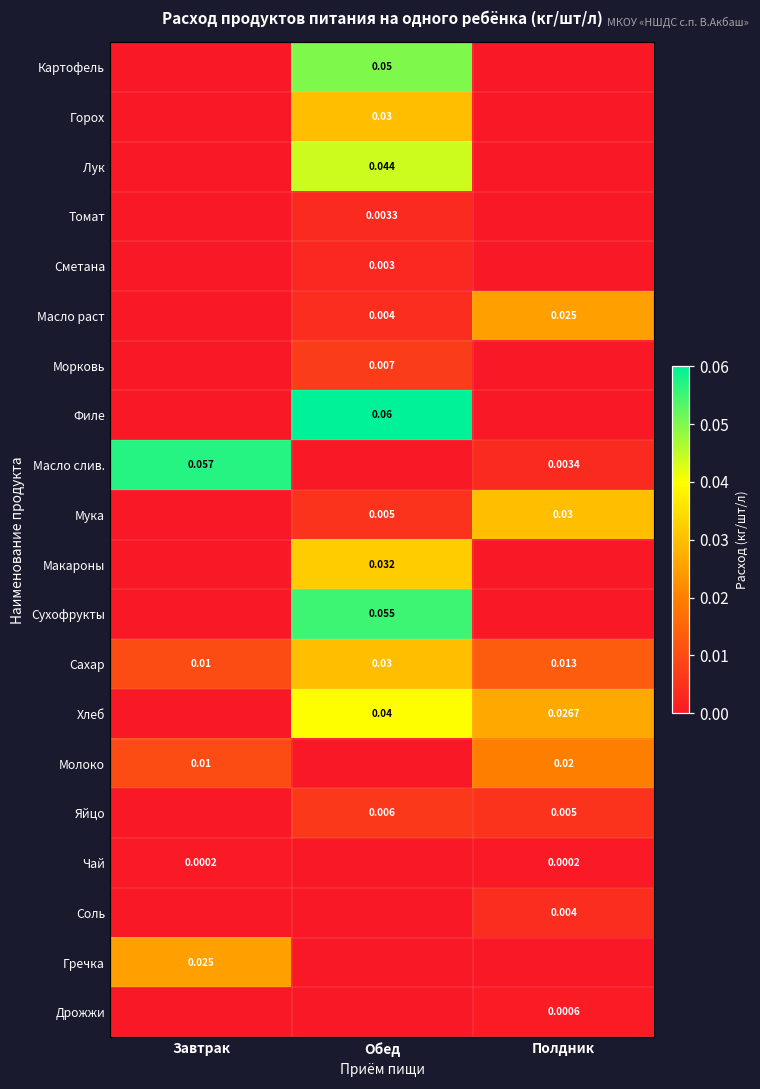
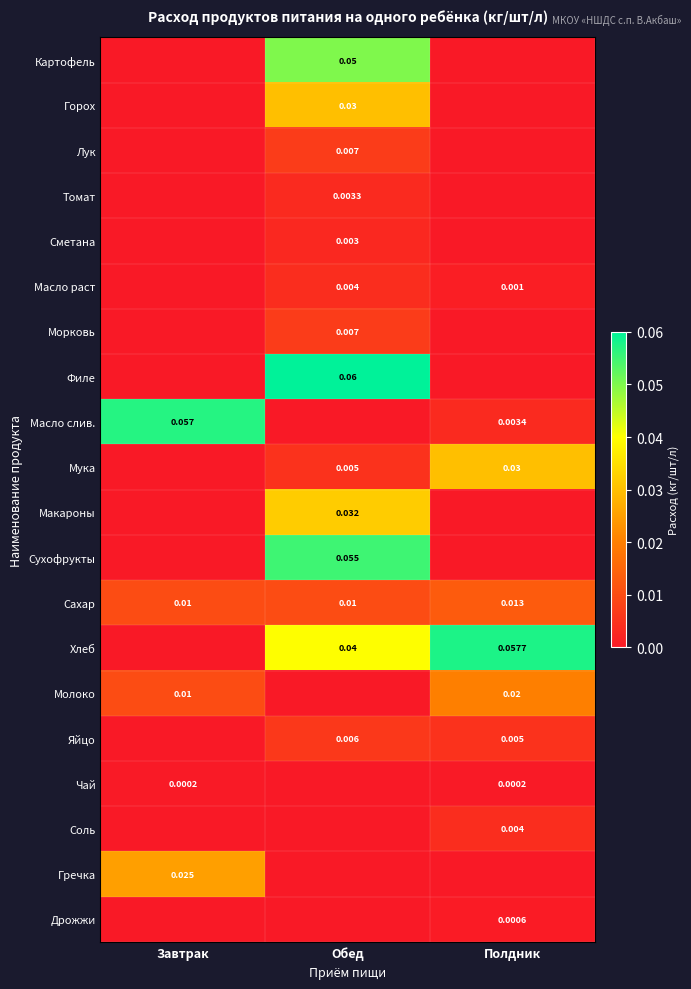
Лук, Обед: 0.044 -> 0.007
Масло раст, Полдник: 0.025 -> 0.001
Сахар, Обед: 0.03 -> 0.01
Хлеб, Полдник: 0.0267 -> 0.0577
